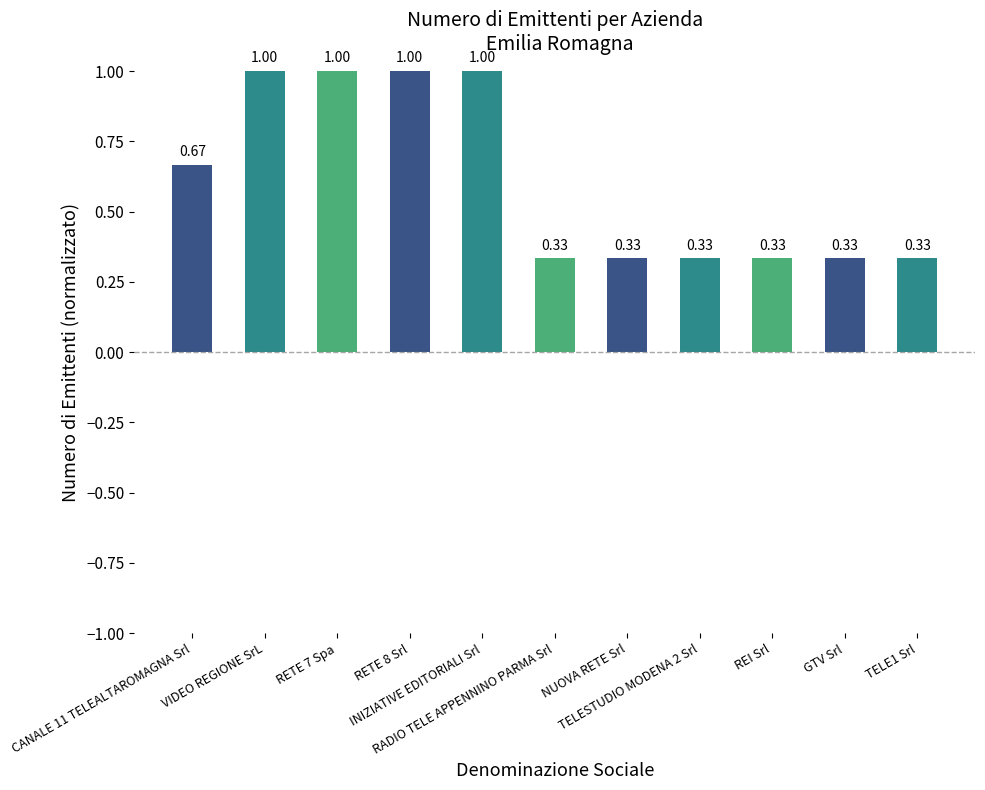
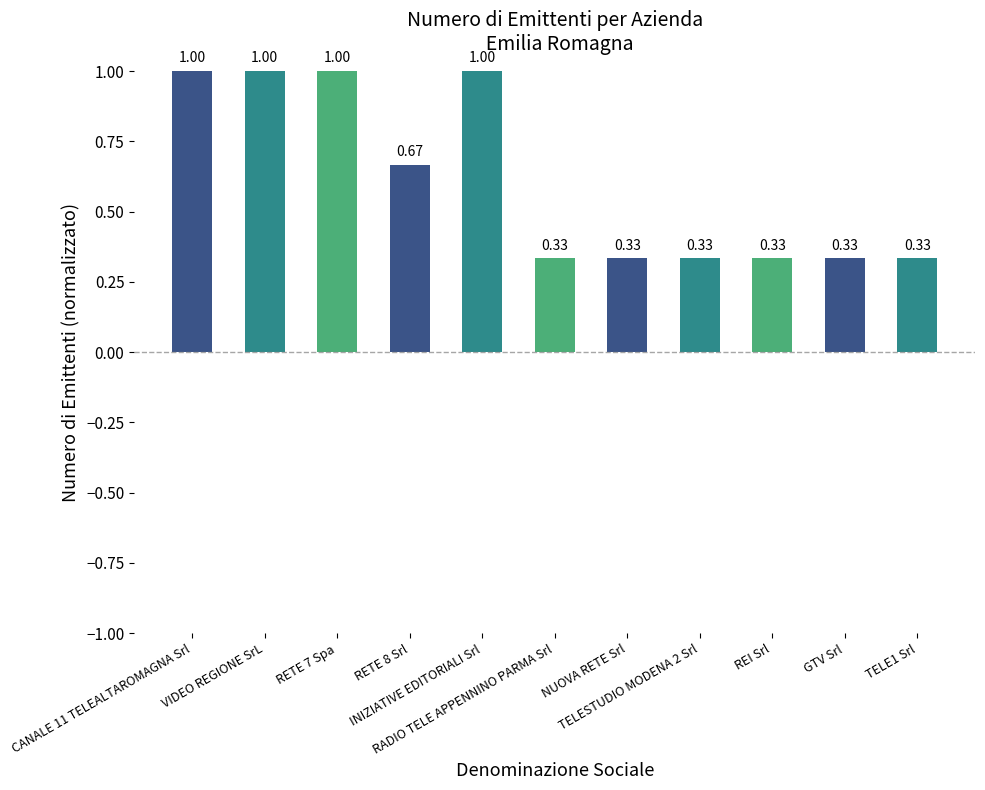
CANALE 11 TELEALTAROMAGNA Srl: 0.67 -> 1.00
RETE 8 Srl: 1.00 -> 0.67
